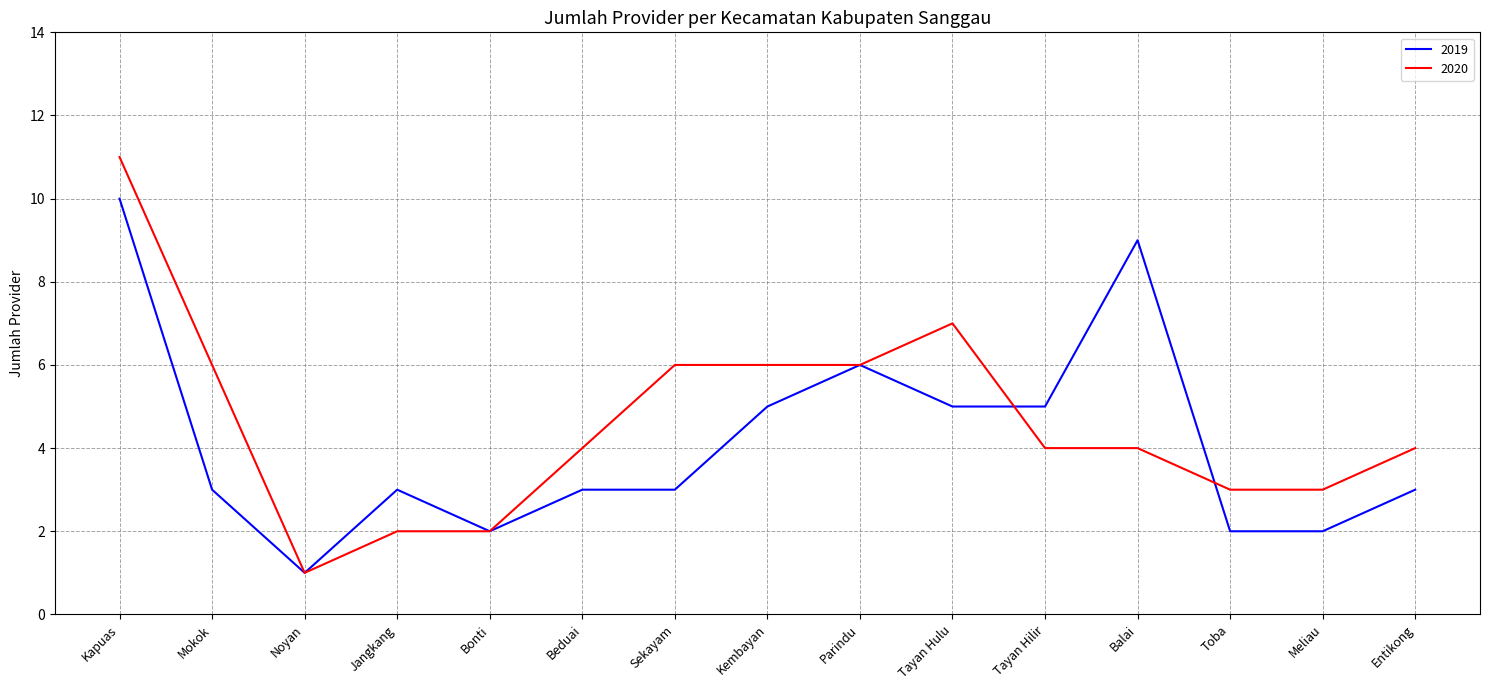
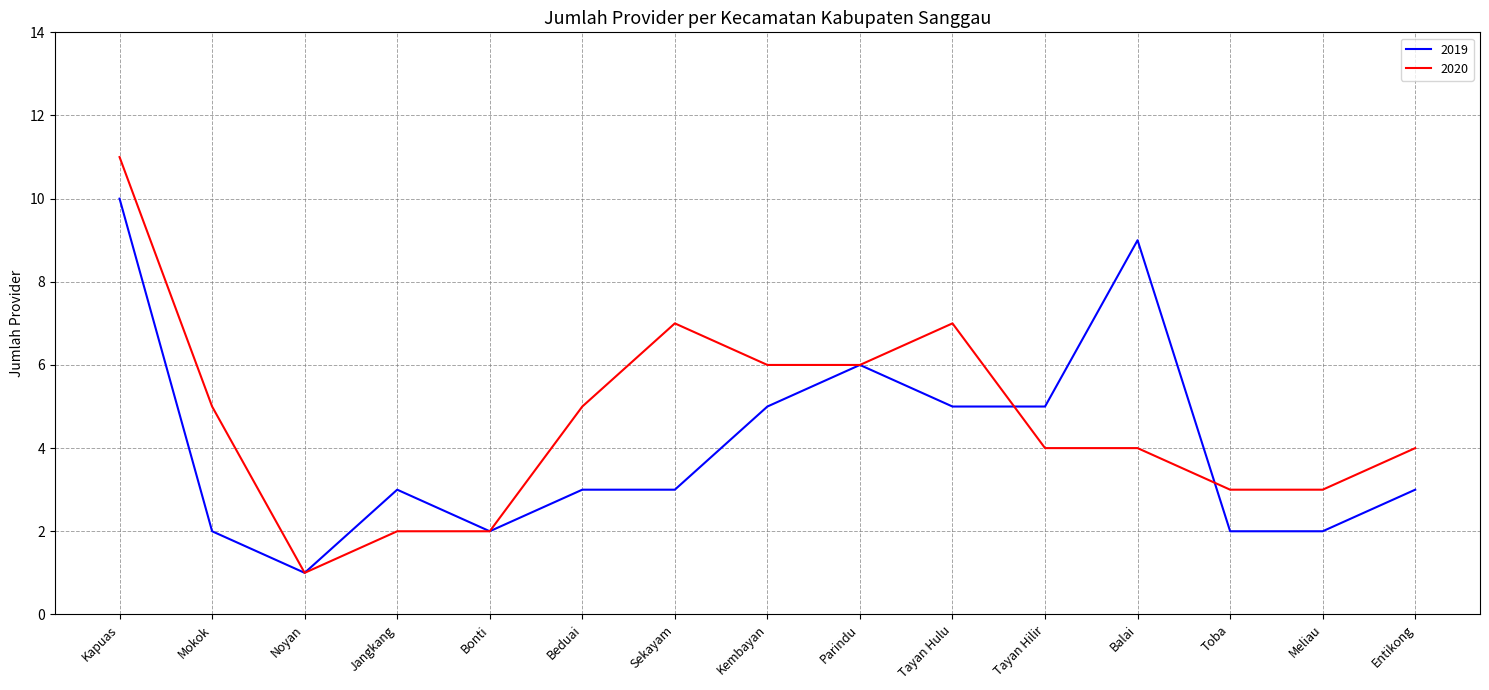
2019, Mokok: 3 -> 2
2020, Mokok: 6 -> 5
2020, Beduai: 4 -> 5
2020, Sekayam: 6 -> 7
